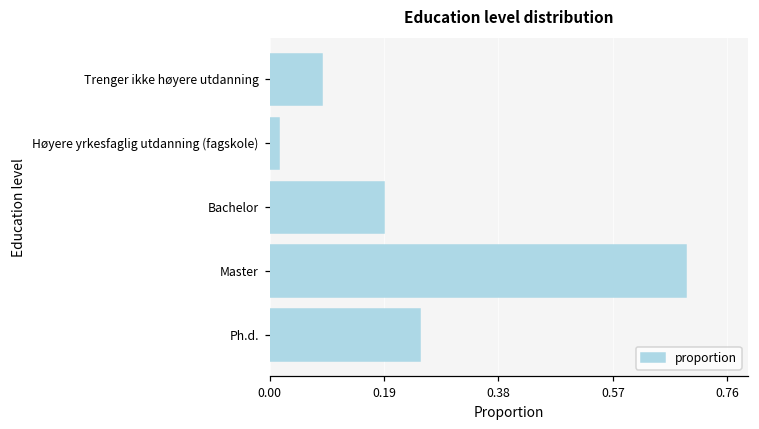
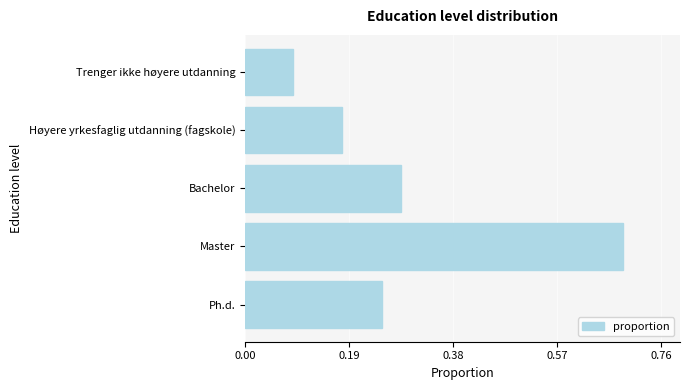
Høyere yrkesfaglig utdanning (fagskole): 0.02 -> 0.18
Bachelor: 0.19 -> 0.29
